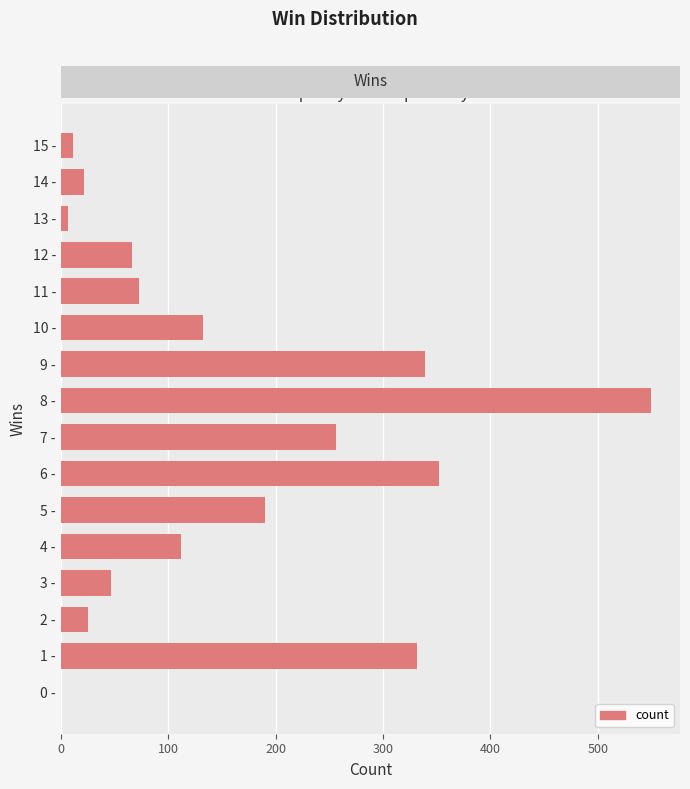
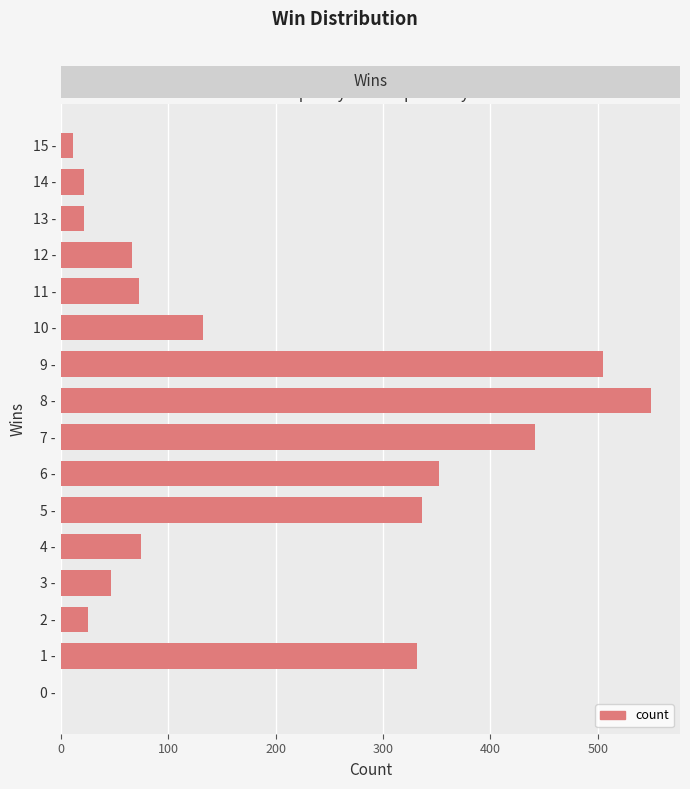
13 -: 7 -> 22
9 -: 339 -> 505
7 -: 256 -> 441
5 -: 190 -> 336
4 -: 112 -> 75
